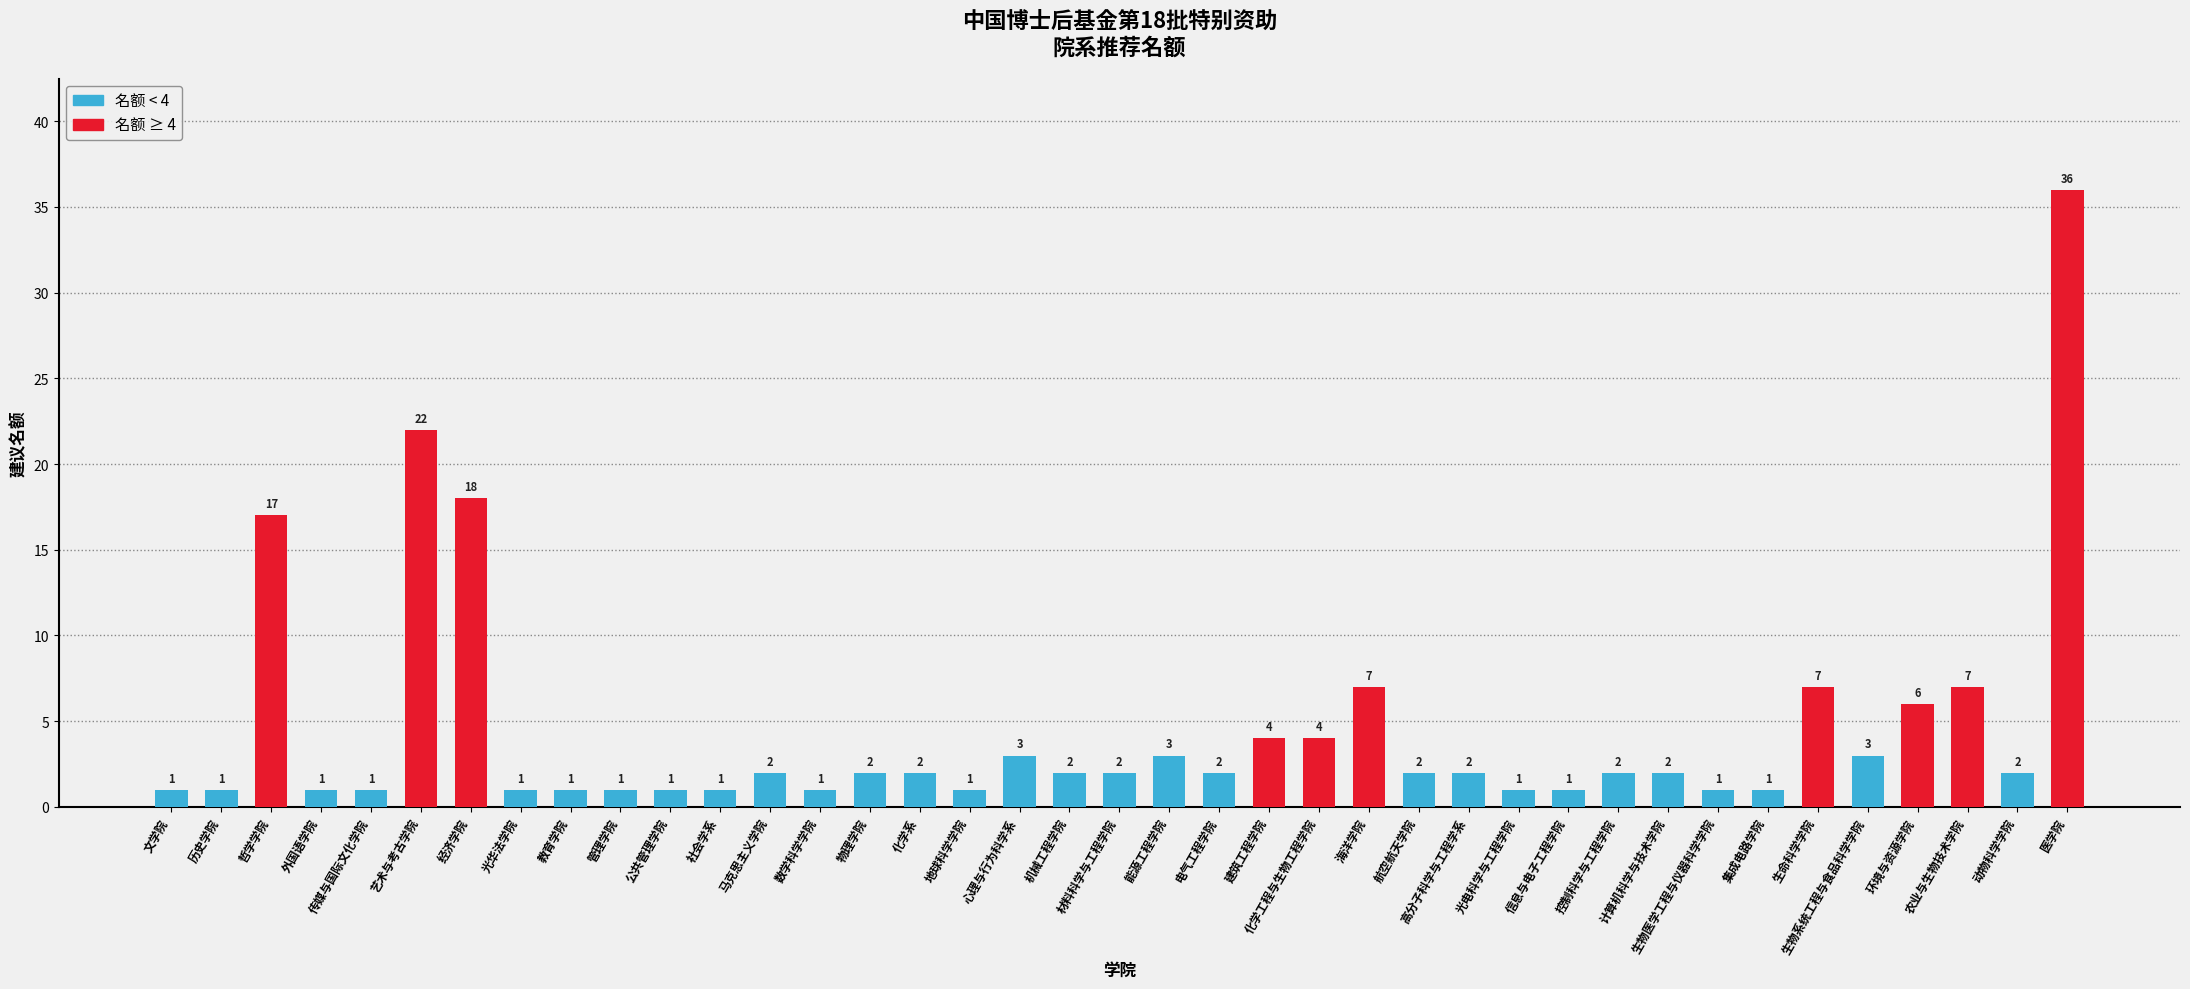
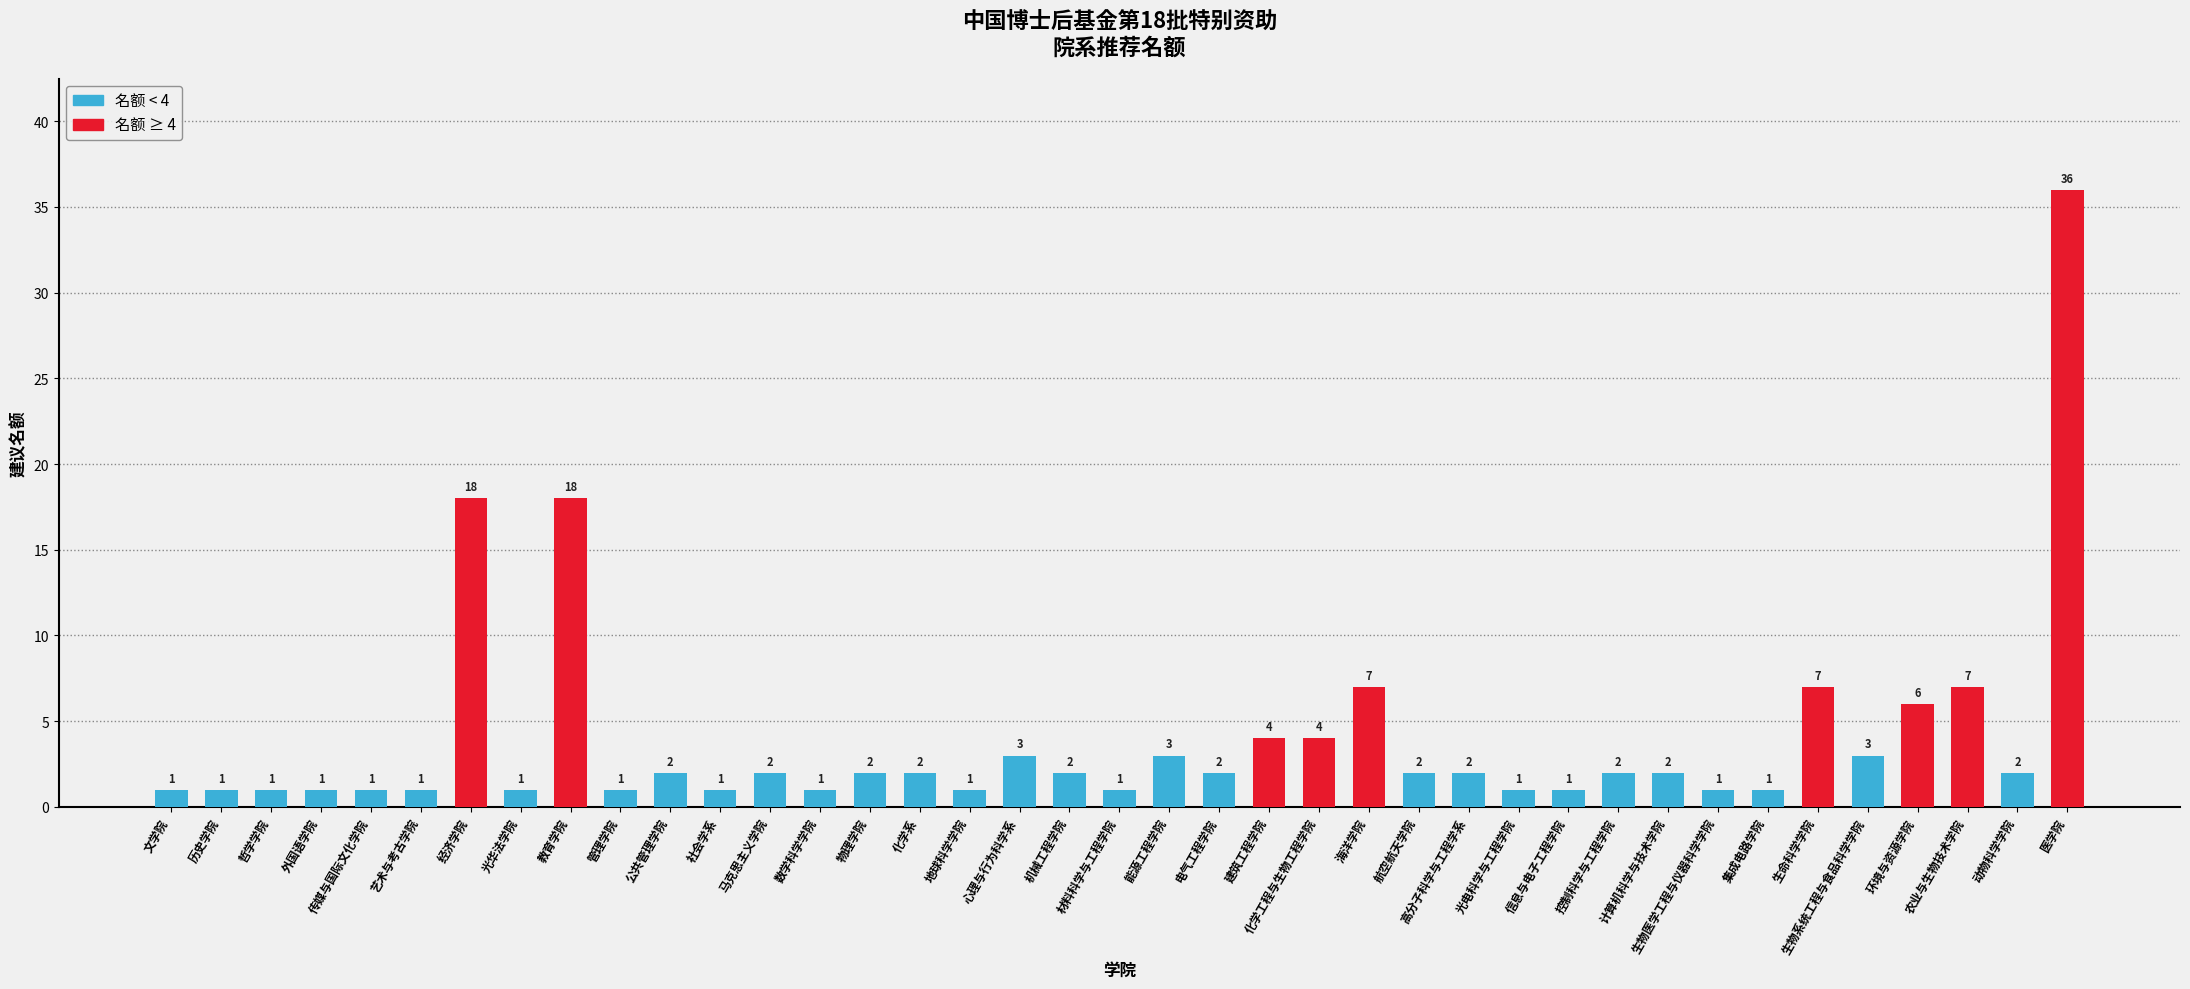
哲学学院: 17 -> 1
艺术与考古学院: 22 -> 1
教育学院: 1 -> 18
公共管理学院: 1 -> 2
材料科学与工程学院: 2 -> 1
